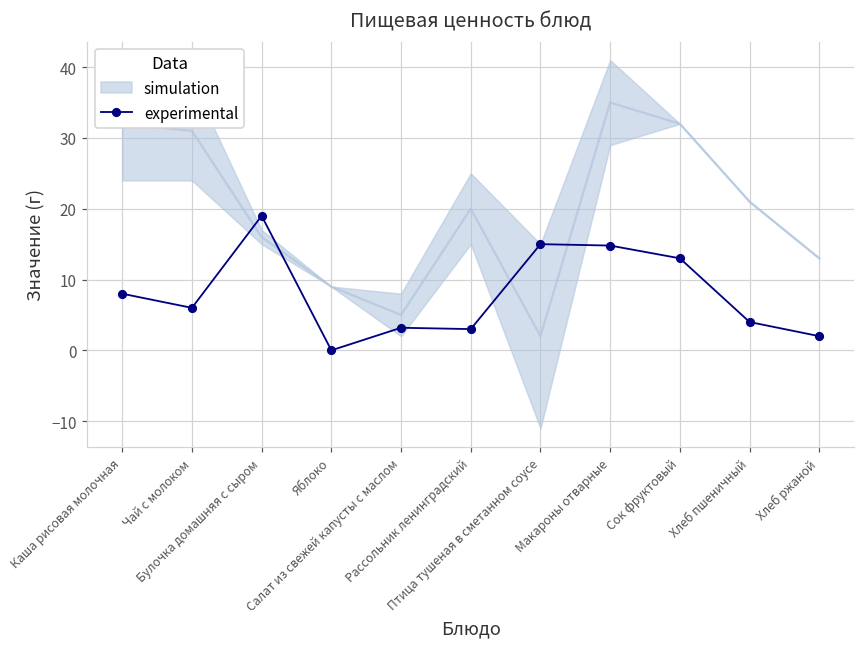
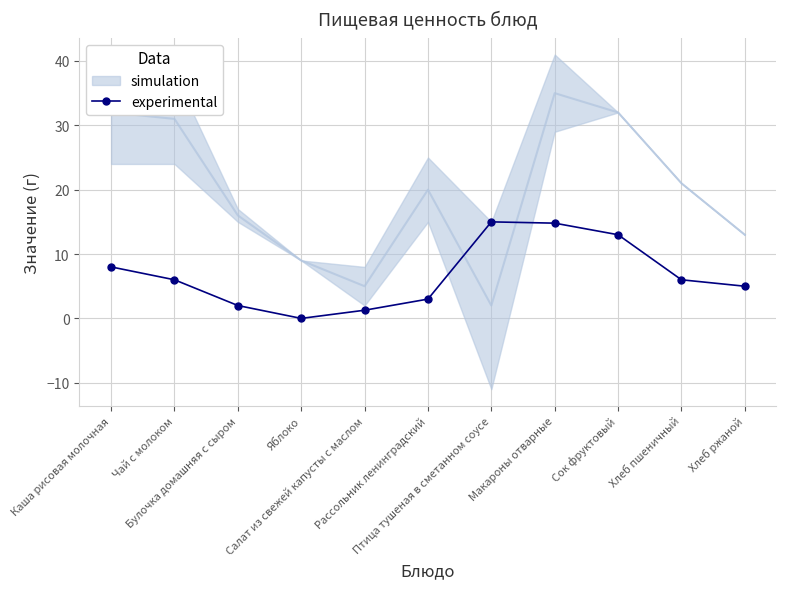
experimental, Булочка домашняя с сыром: 19 -> 2
experimental, Салат из свежей капусты с маслом: 3 -> 1
experimental, Хлеб пшеничный: 4 -> 6
experimental, Хлеб ржаной: 2 -> 5
